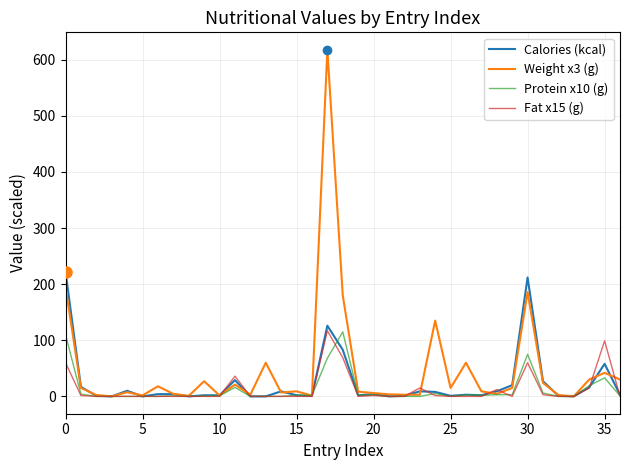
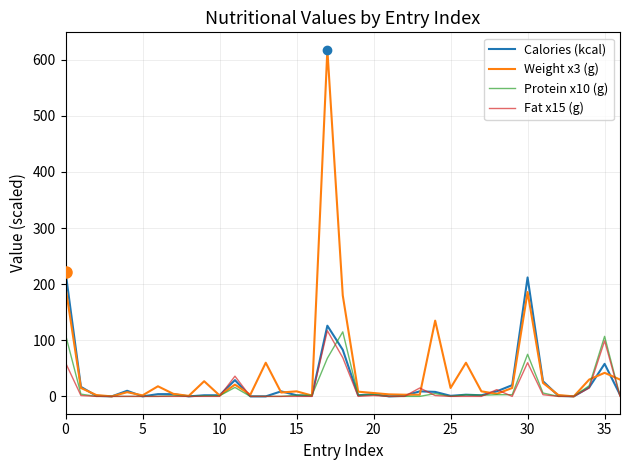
Protein x10 (g), 35: 30 -> 110
